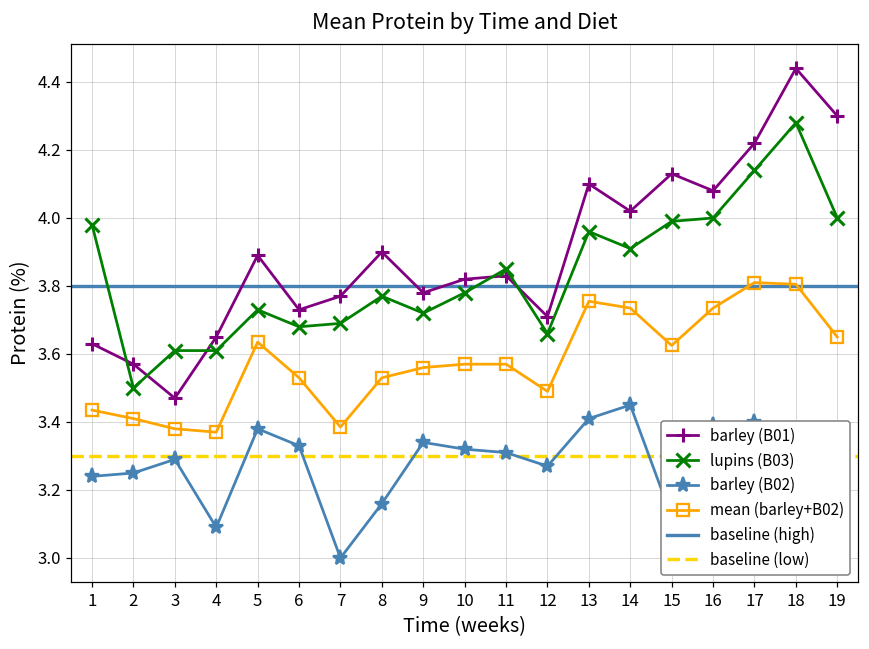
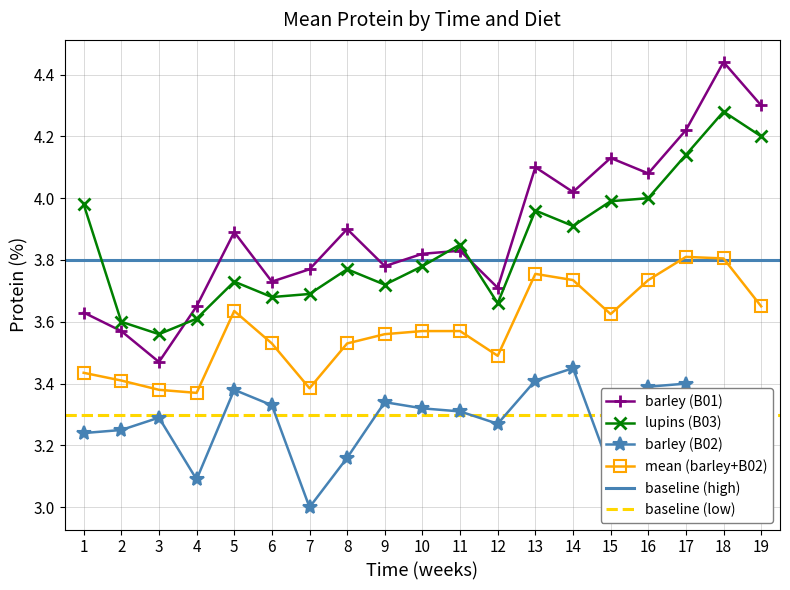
lupins (B03), 2: 3.5 -> 3.6
lupins (B03), 3: 3.61 -> 3.56
lupins (B03), 19: 4.0 -> 4.2
